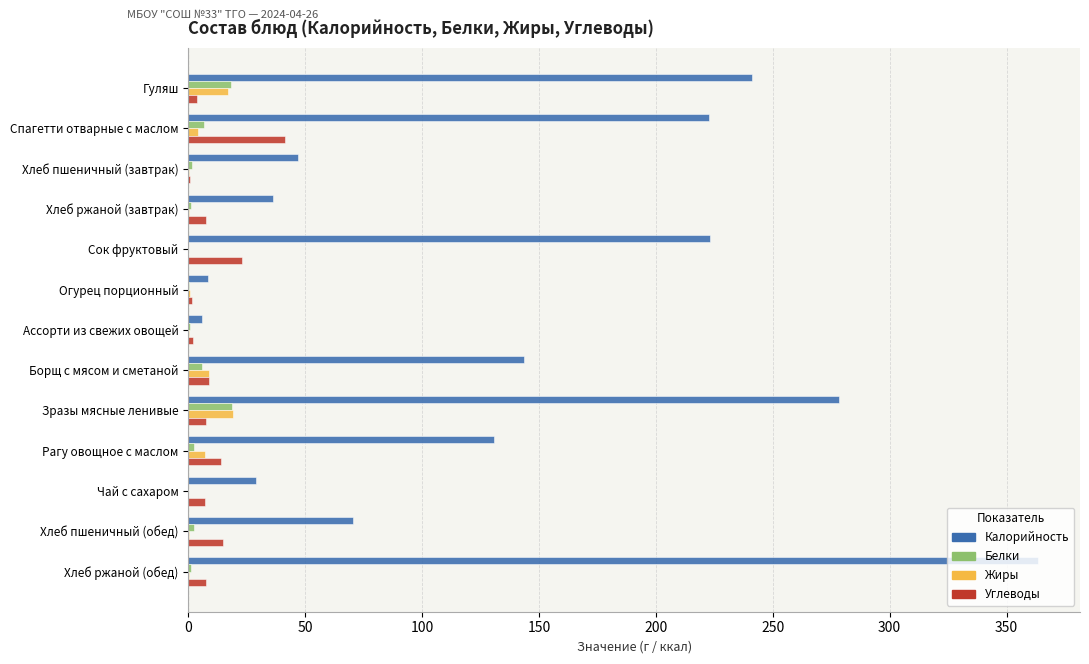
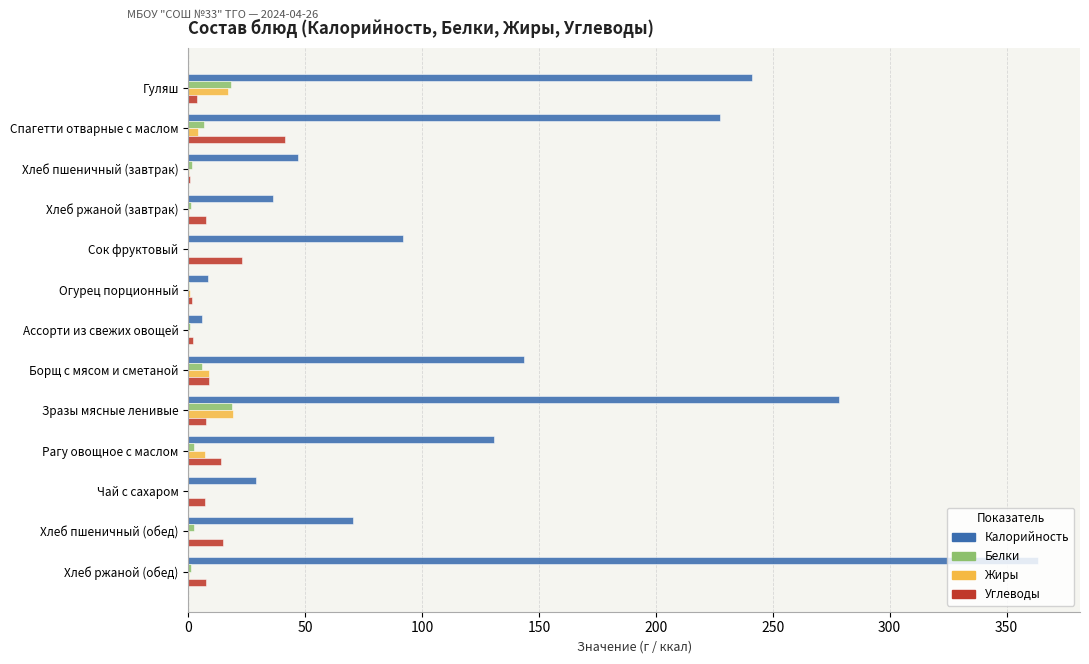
Калорийность, Спагетти отварные с маслом: 223 -> 227
Калорийность, Сок фруктовый: 223 -> 92
